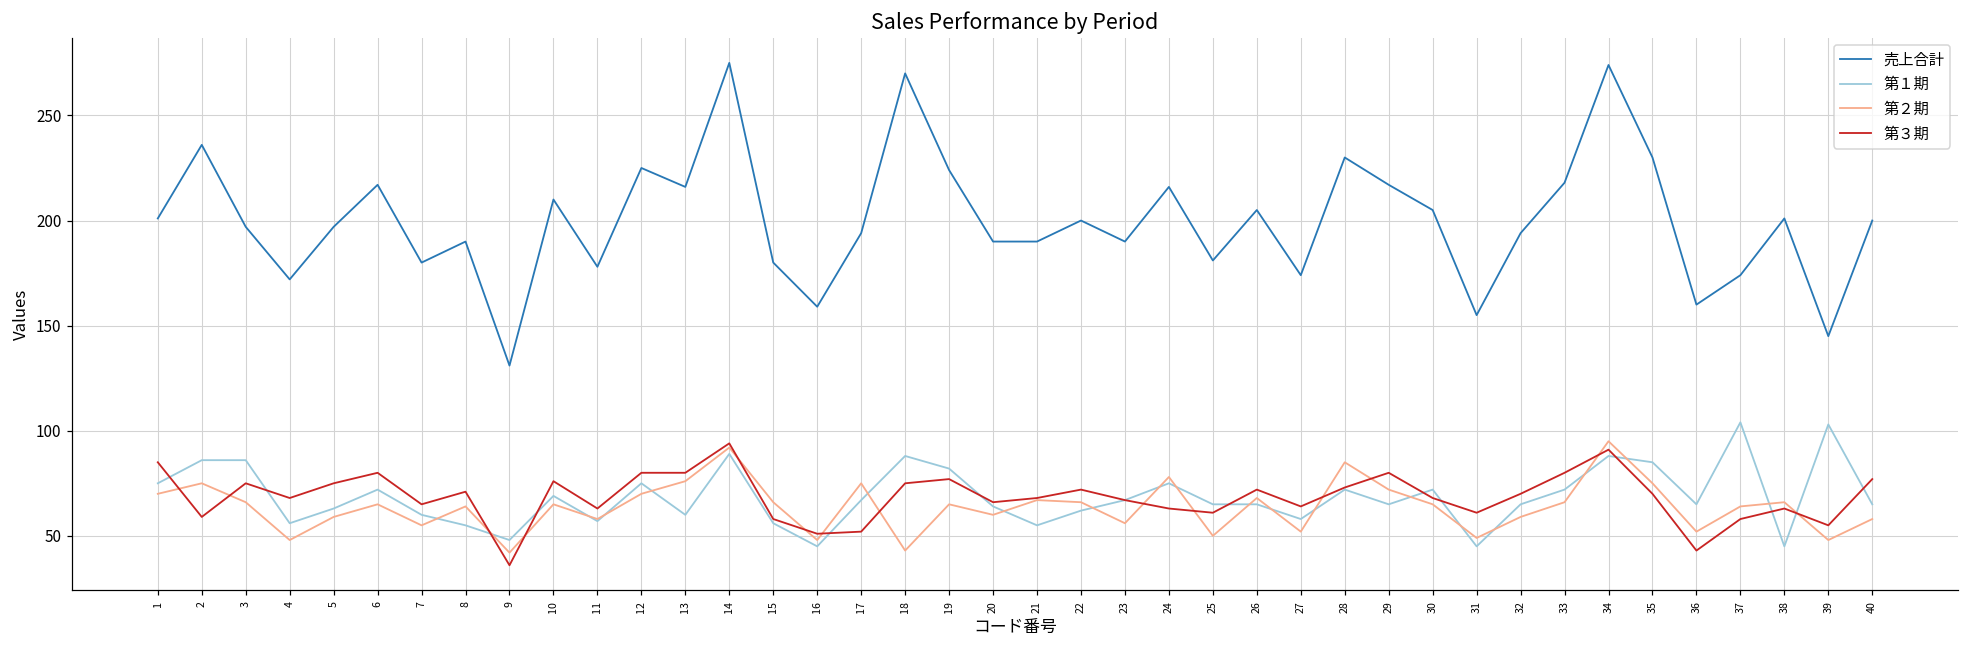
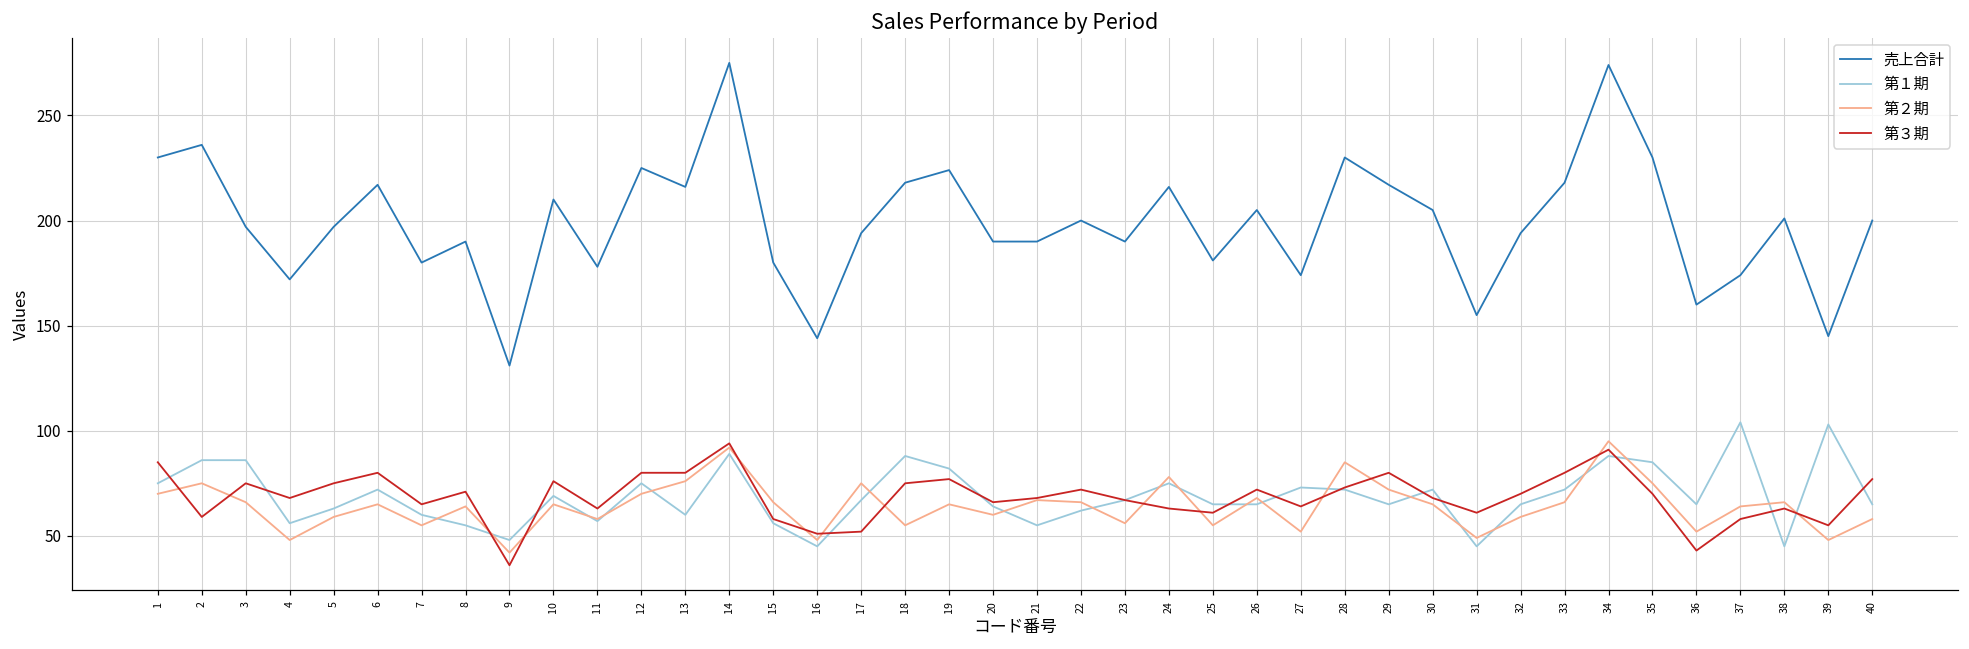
売上合計, 1: 201 -> 230
売上合計, 16: 159 -> 144
売上合計, 18: 270 -> 218
第２期, 18: 43 -> 55
第２期, 25: 50 -> 55
第１期, 27: 58 -> 73
